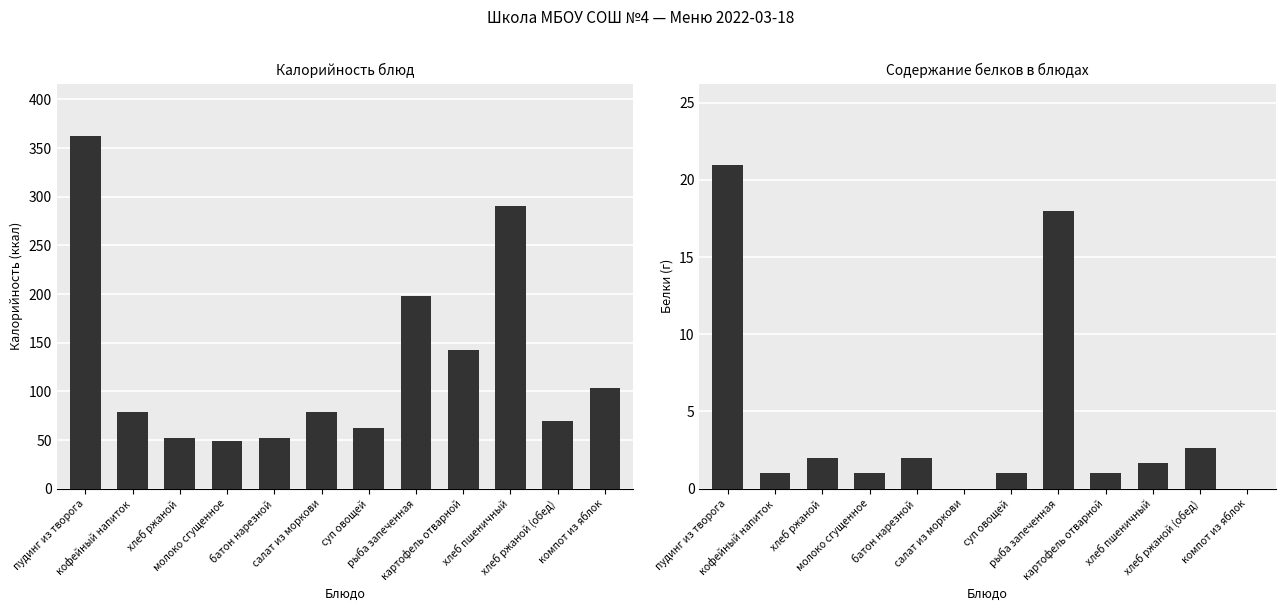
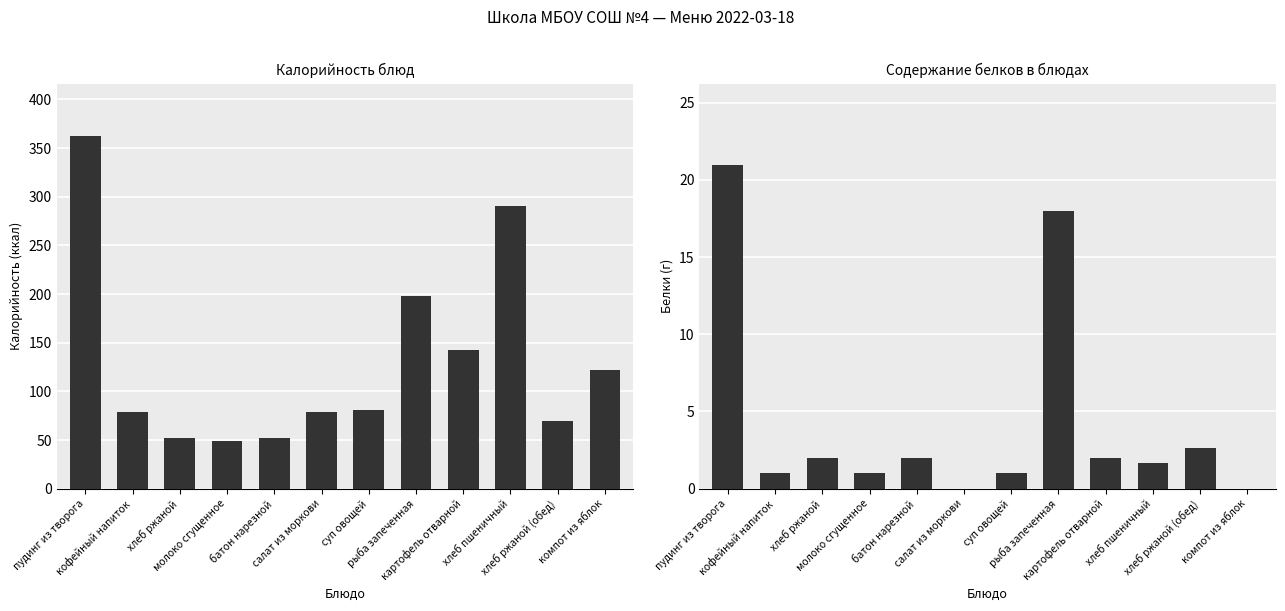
Калорийность блюд, суп овощей: 60 -> 80
Калорийность блюд, компот из яблок: 100 -> 120
Содержание белков в блюдах, картофель отварной: 1 -> 2
